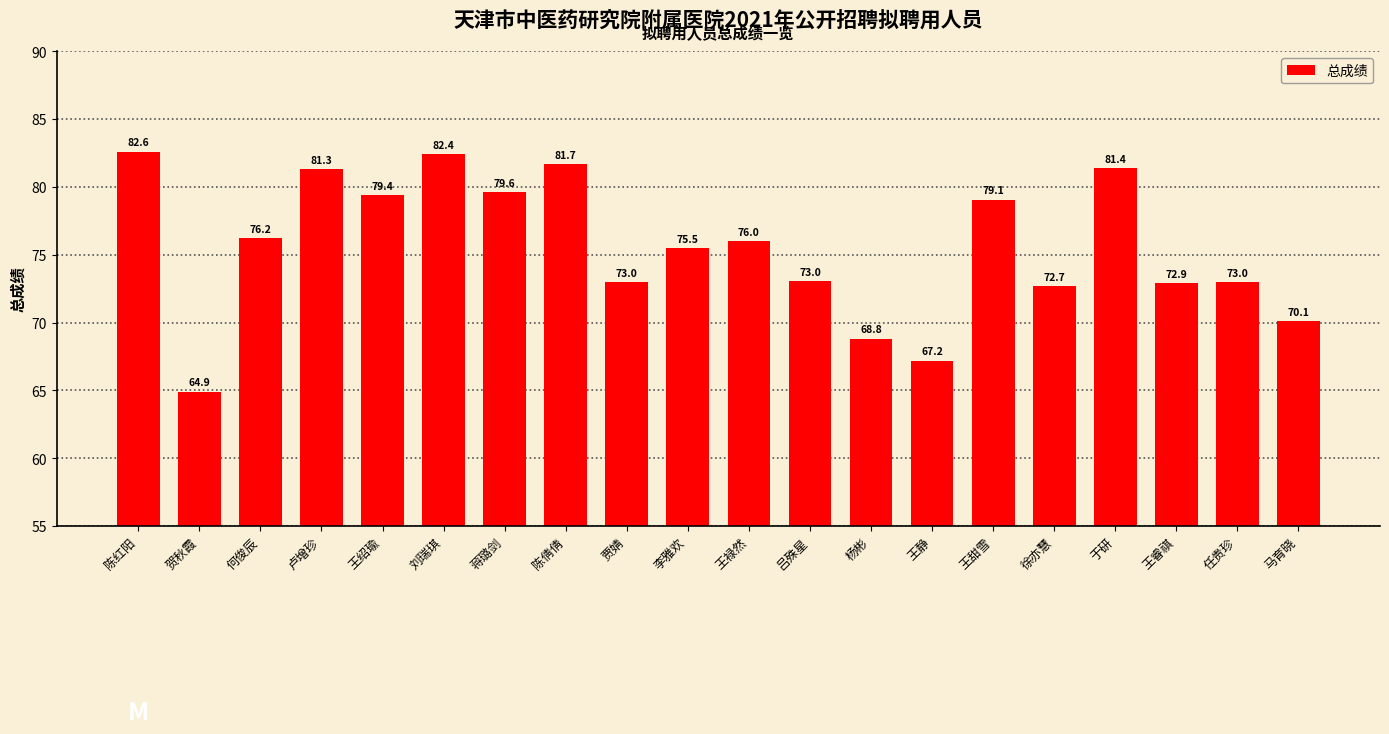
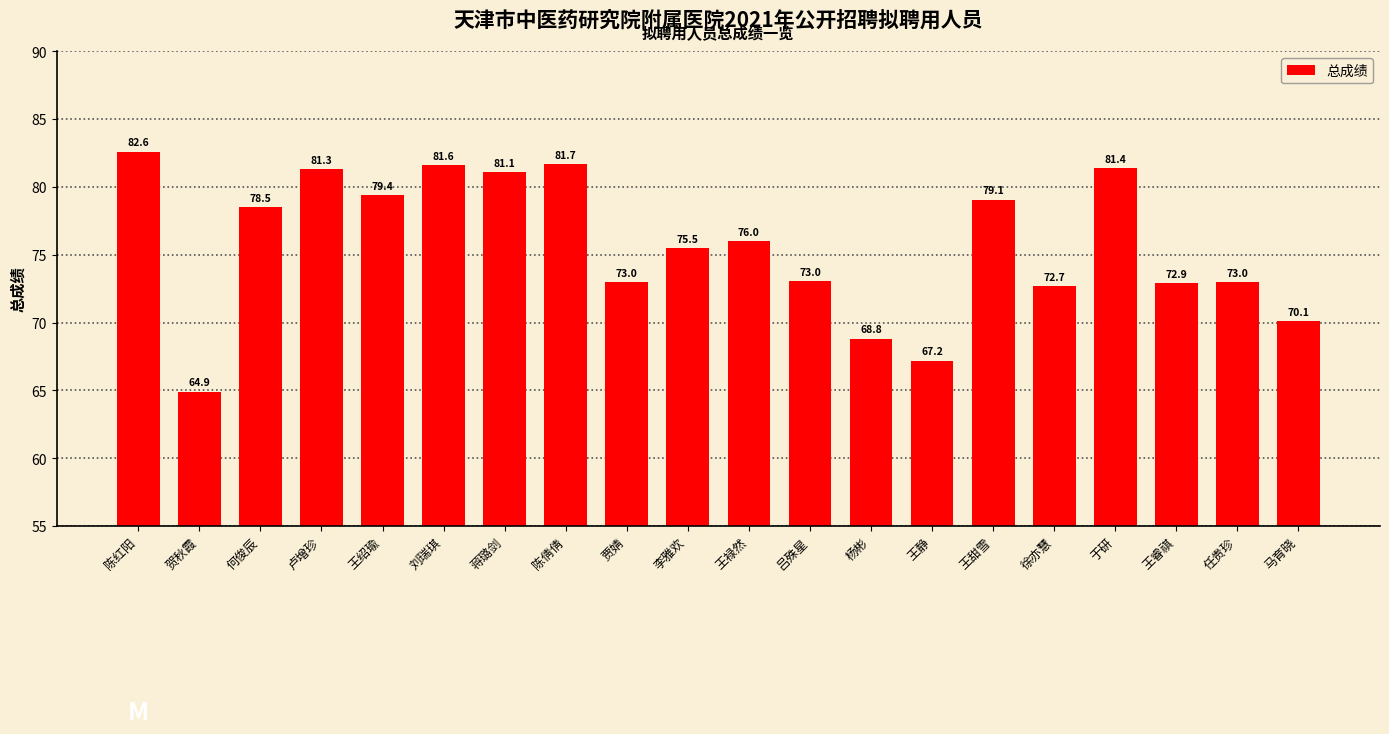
何俊辰: 76.2 -> 78.5
刘瑞琪: 82.4 -> 81.6
蒋璐剑: 79.6 -> 81.1
